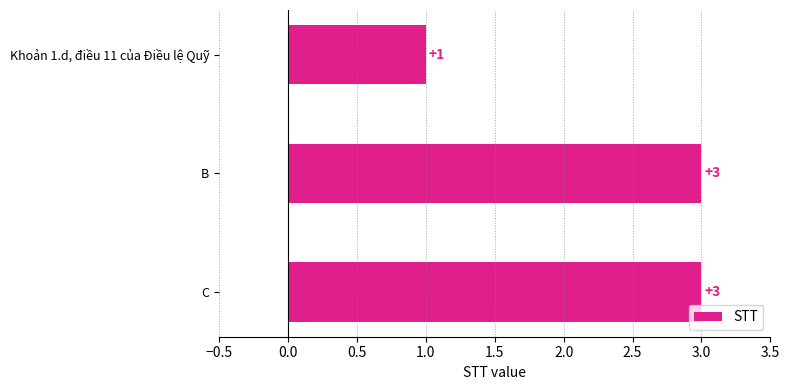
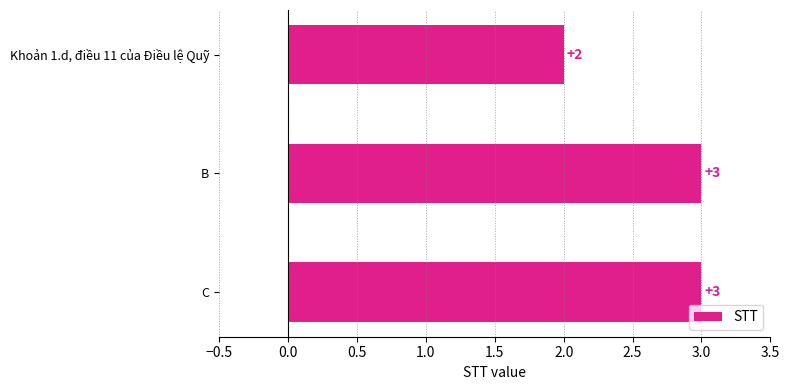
Khoản 1.d, điều 11 của Điều lệ Quỹ: +1 -> +2
